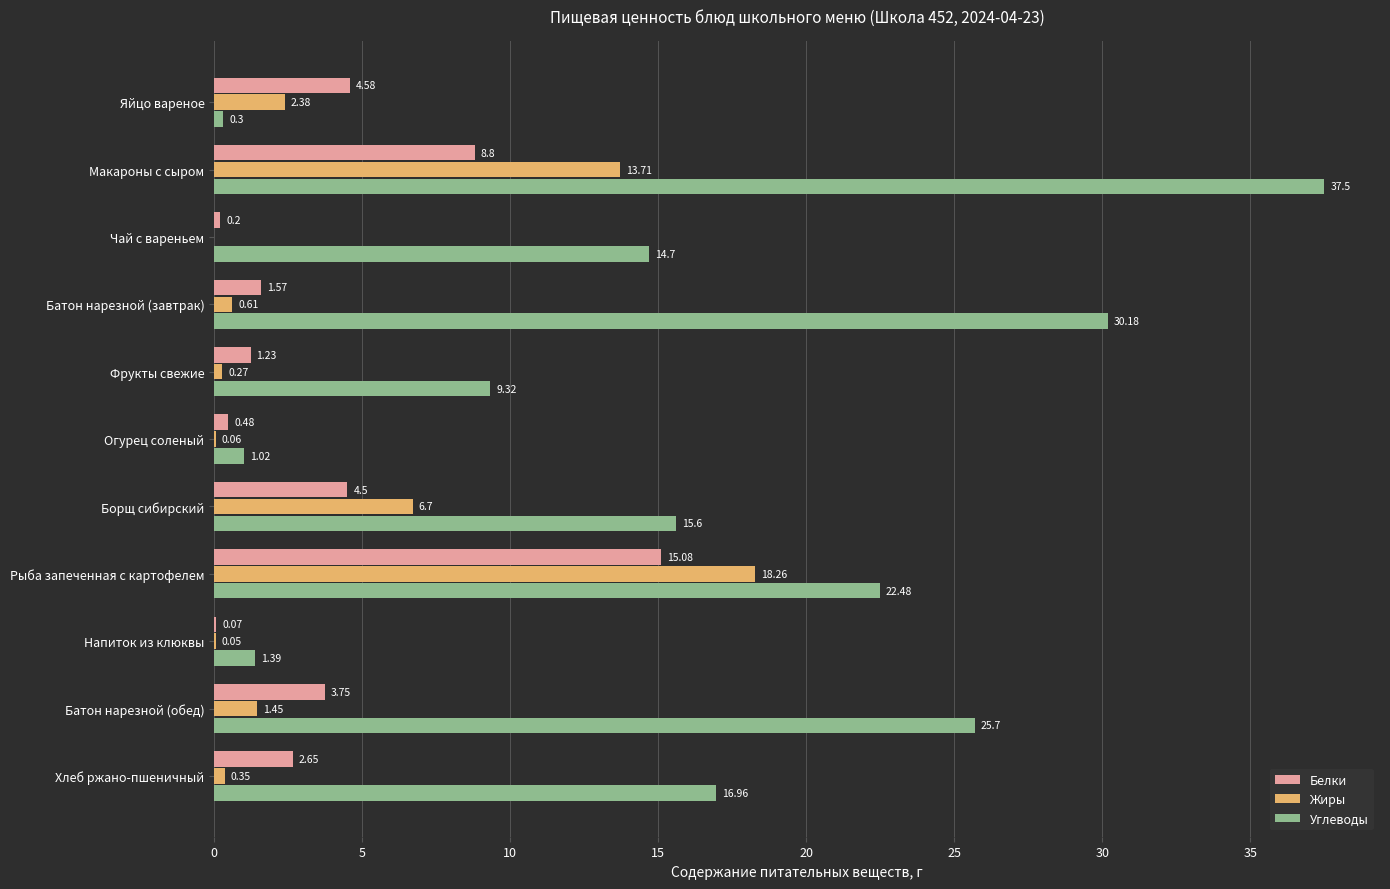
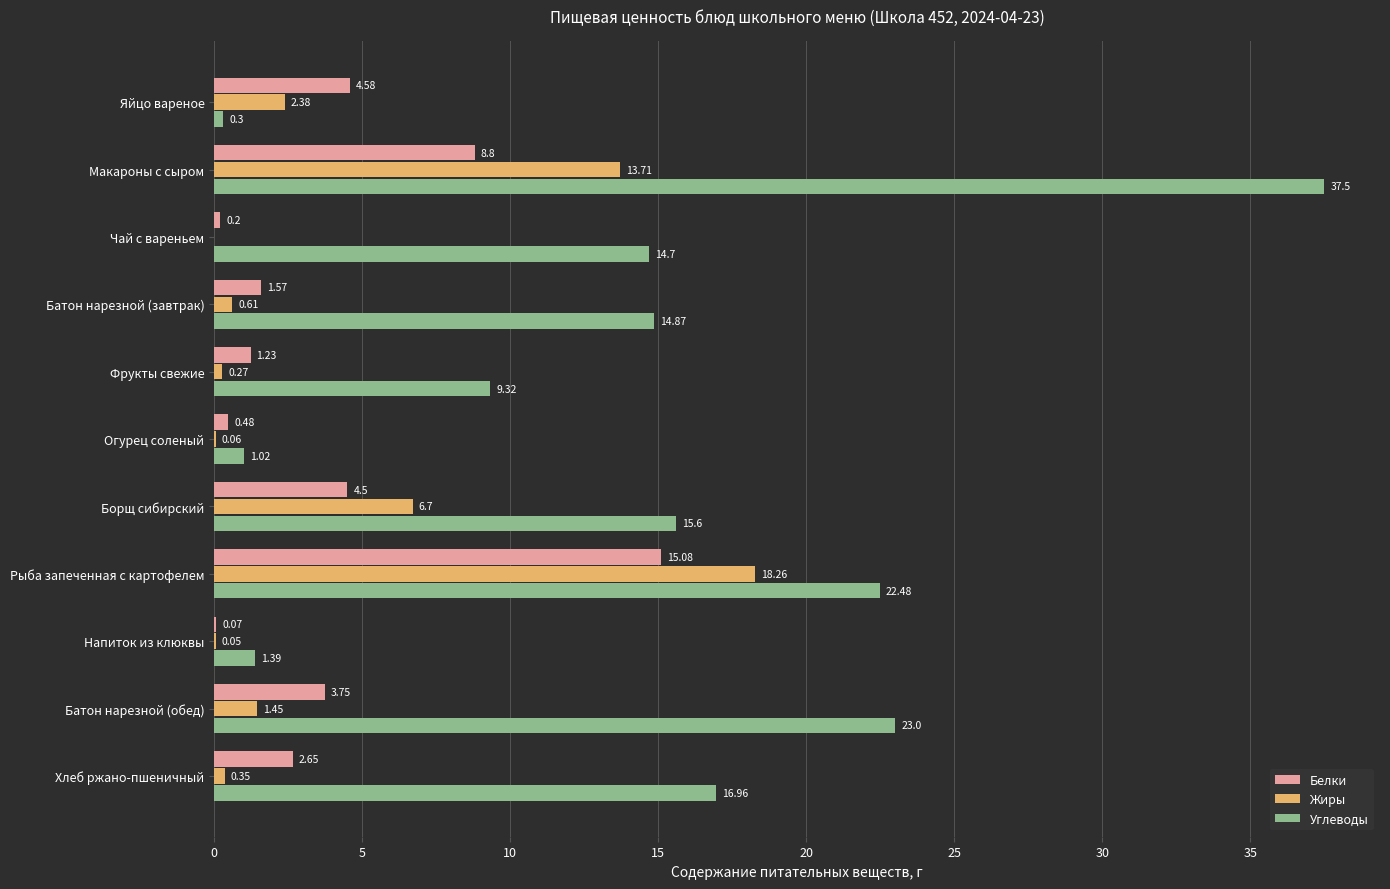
Углеводы, Батон нарезной (завтрак): 30.18 -> 14.87
Углеводы, Батон нарезной (обед): 25.7 -> 23.0
